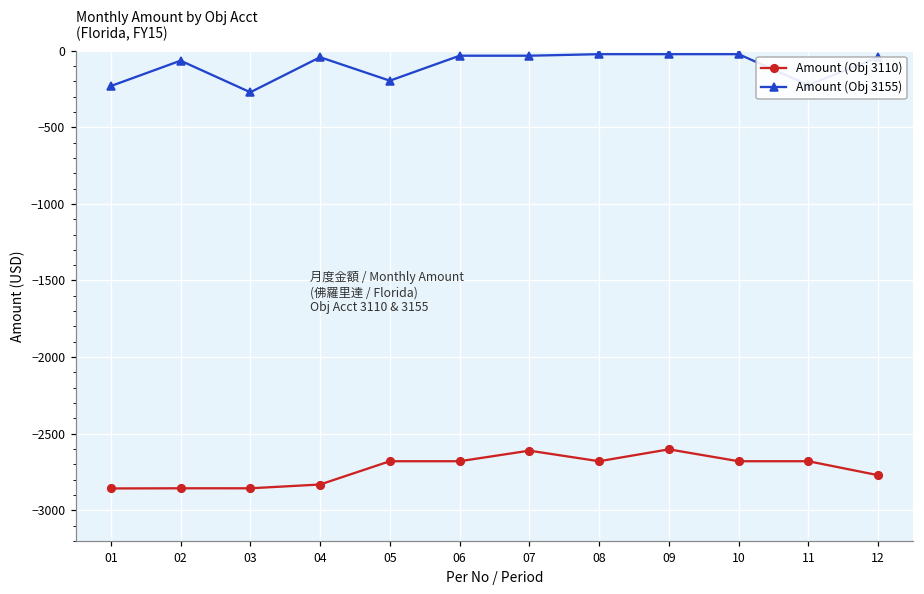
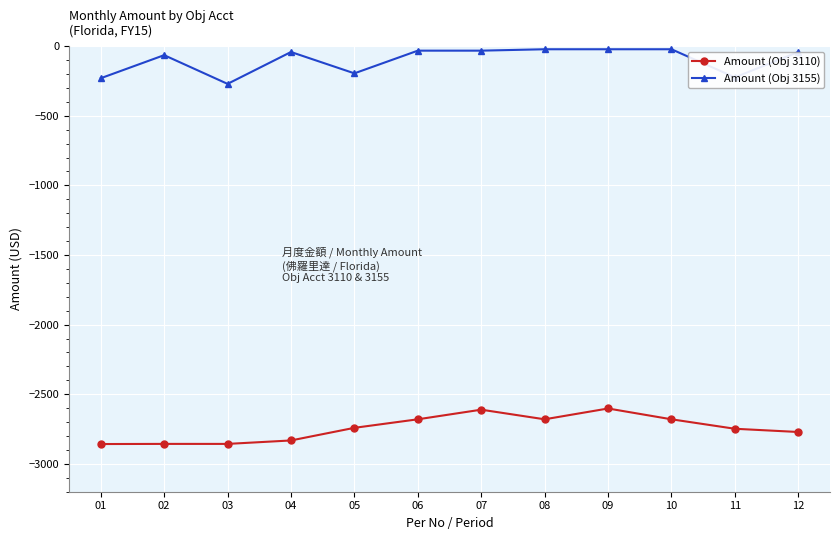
Amount (Obj 3110), 05: -2680 -> -2740
Amount (Obj 3110), 11: -2680 -> -2750
